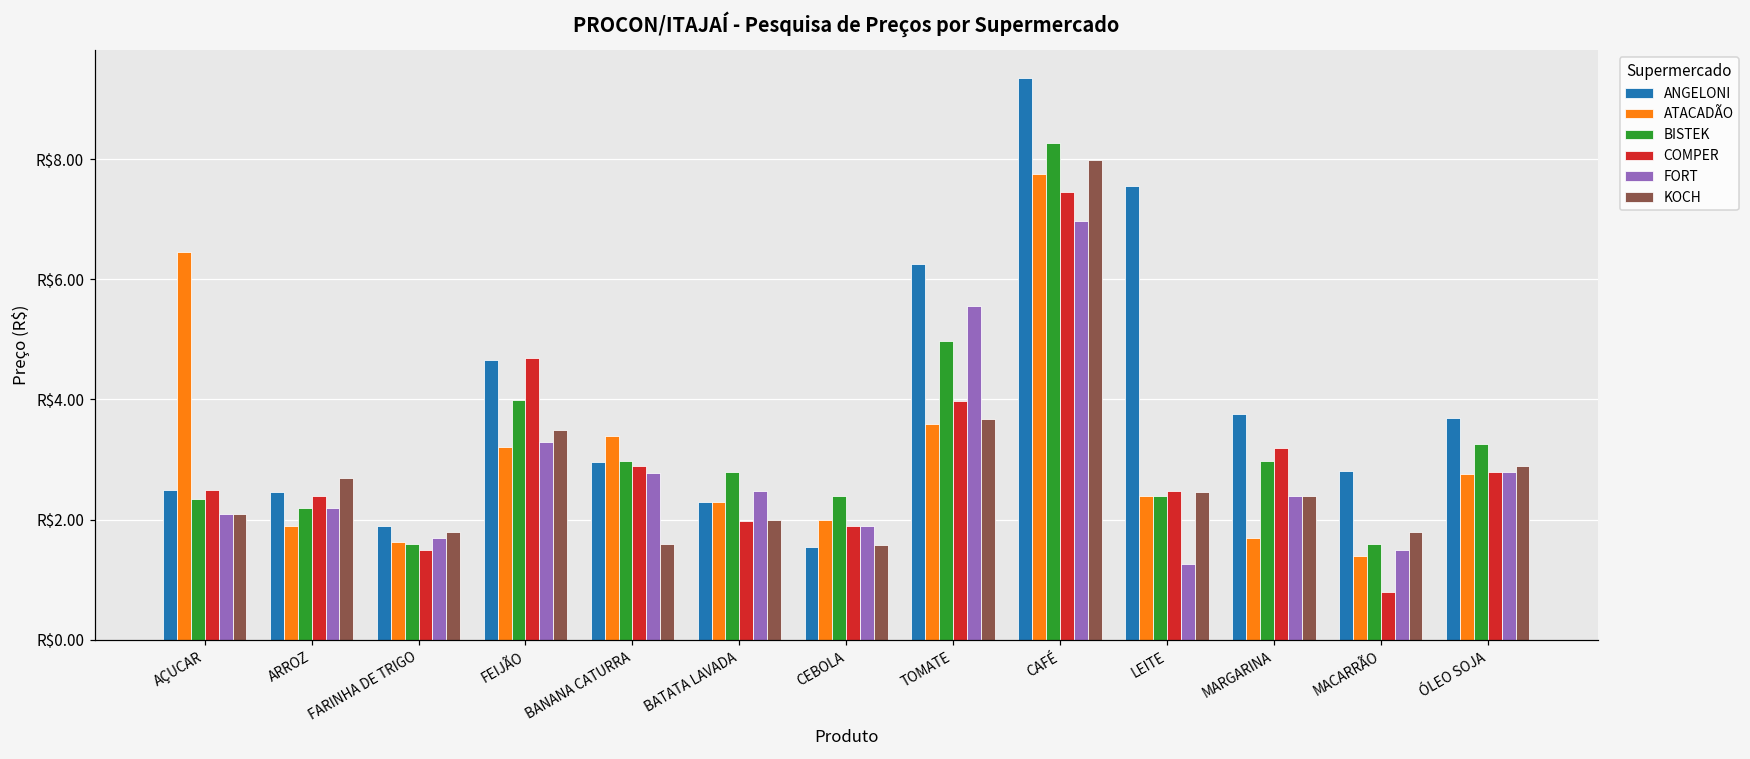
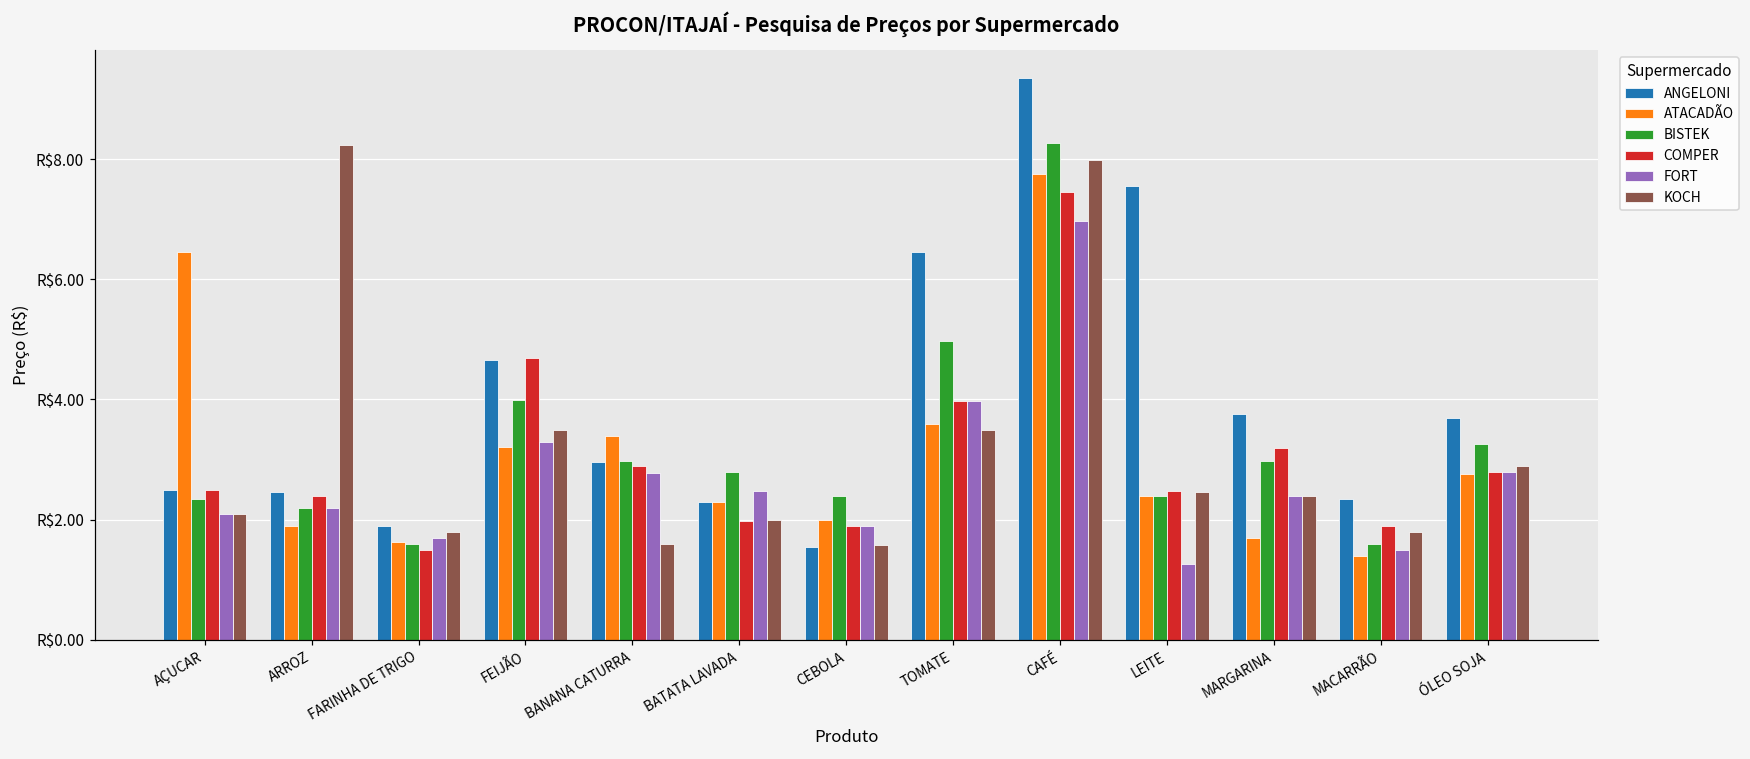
KOCH, ARROZ: R$2.7 -> R$8.2
ANGELONI, TOMATE: R$6.3 -> R$6.5
FORT, TOMATE: R$5.6 -> R$4.0
KOCH, TOMATE: R$3.7 -> R$3.5
ANGELONI, MACARRÃO: R$2.8 -> R$2.4
COMPER, MACARRÃO: R$0.8 -> R$1.9
